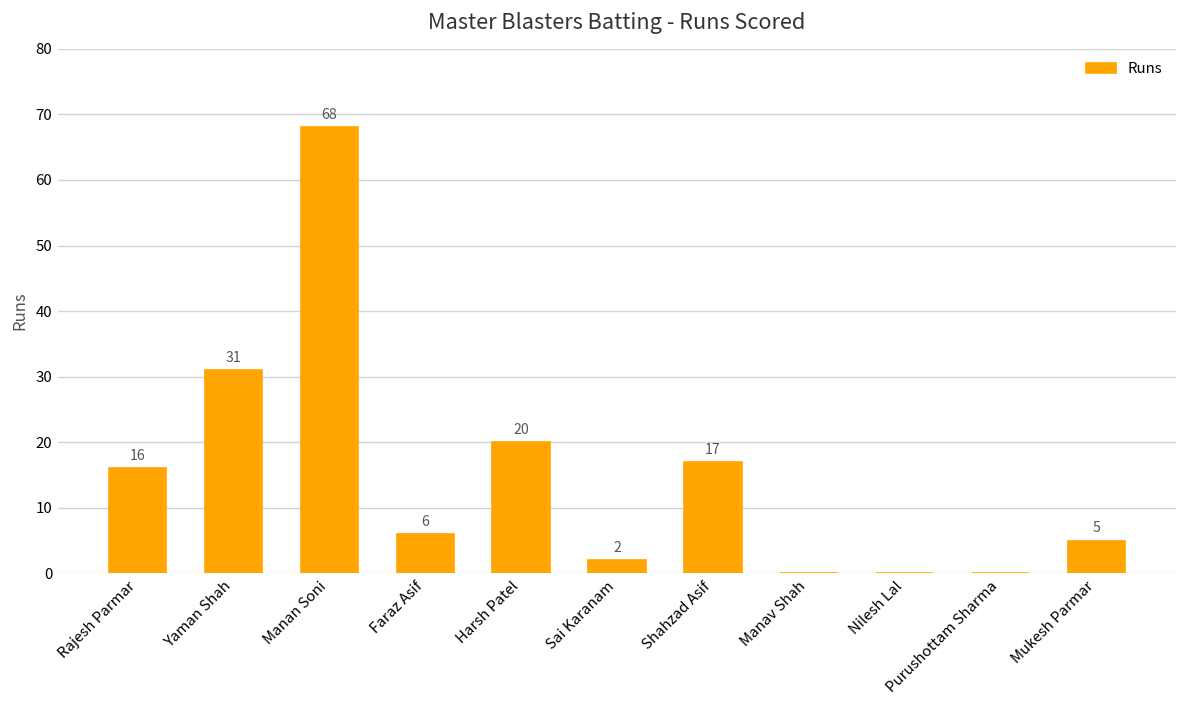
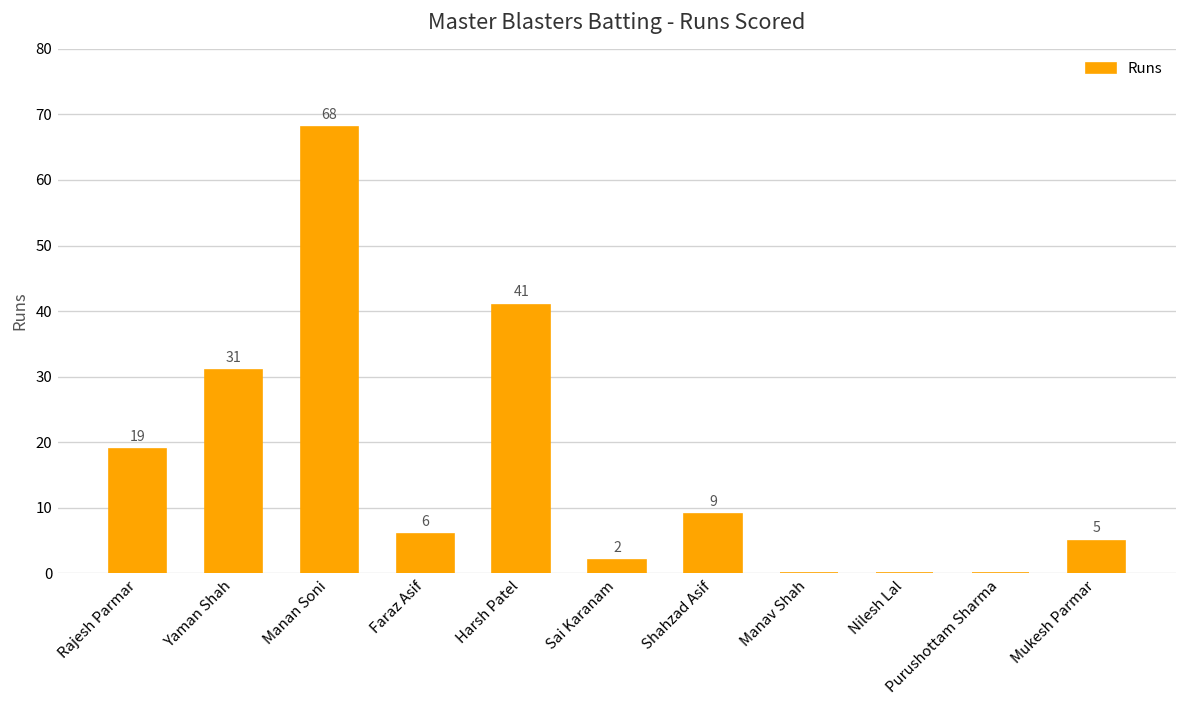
Rajesh Parmar: 16 -> 19
Harsh Patel: 20 -> 41
Shahzad Asif: 17 -> 9
